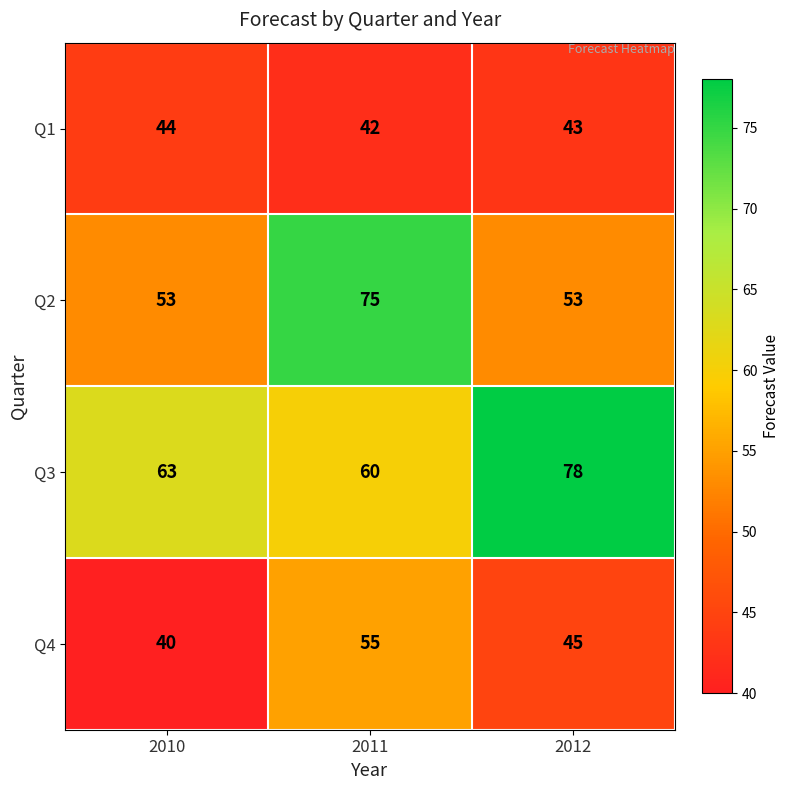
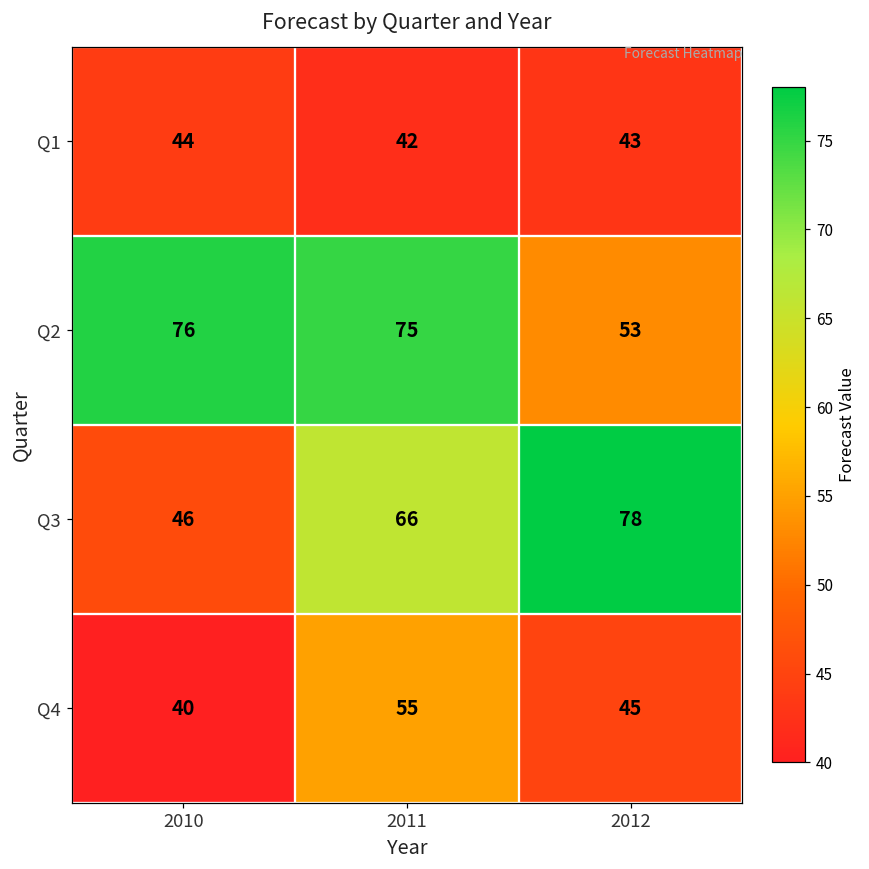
Q2, 2010: 53 -> 76
Q3, 2010: 63 -> 46
Q3, 2011: 60 -> 66
